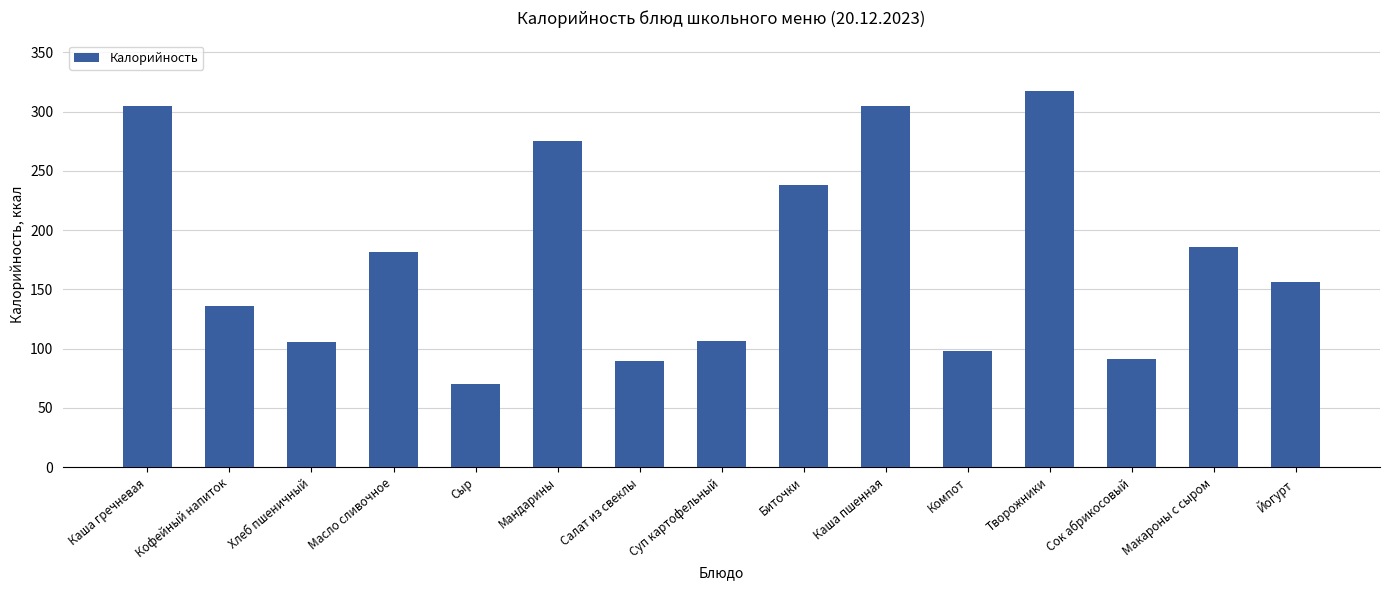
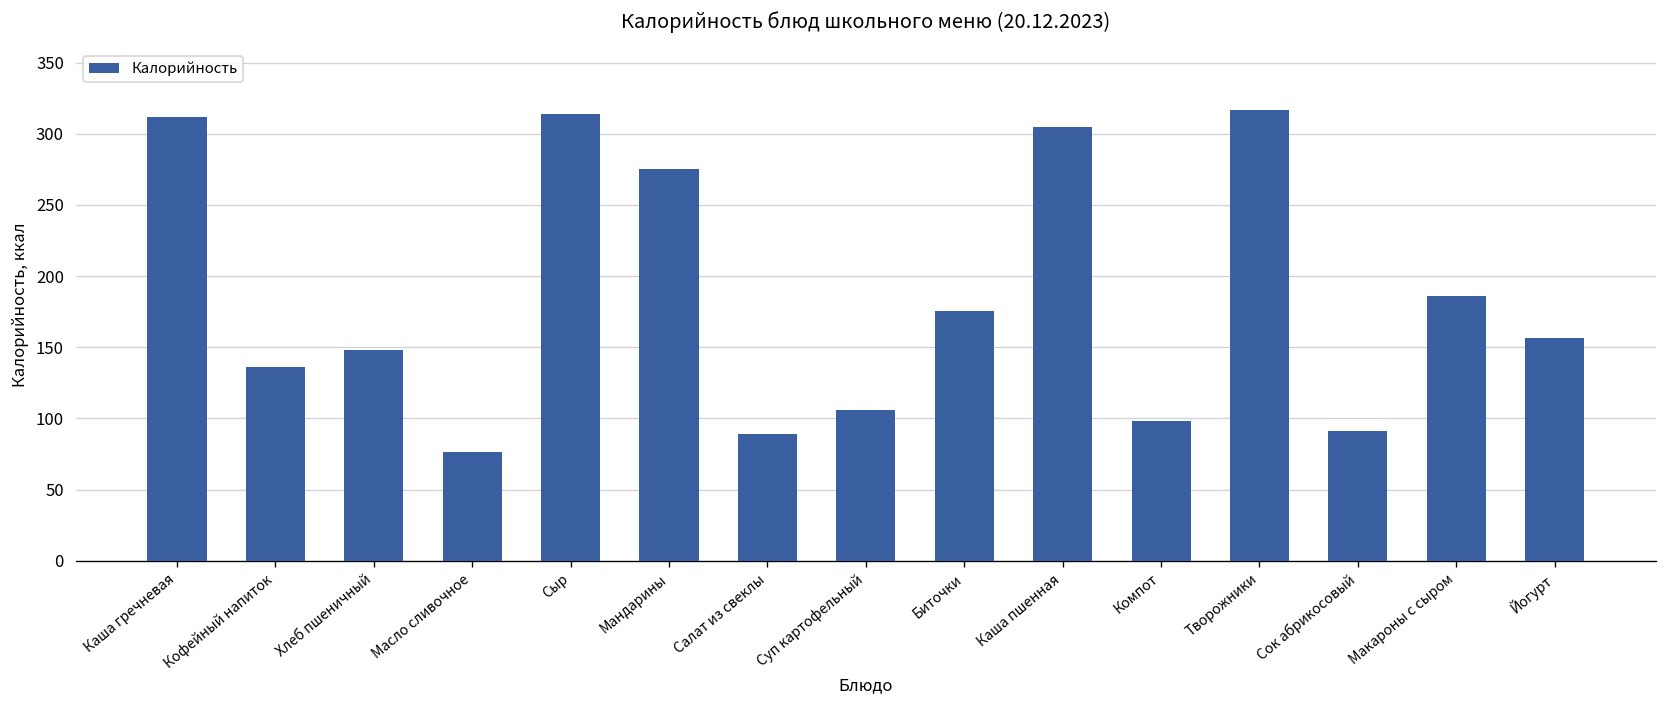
Каша гречневая: 304 -> 312
Хлеб пшеничный: 106 -> 148
Масло сливочное: 182 -> 76
Сыр: 70 -> 314
Биточки: 238 -> 176
